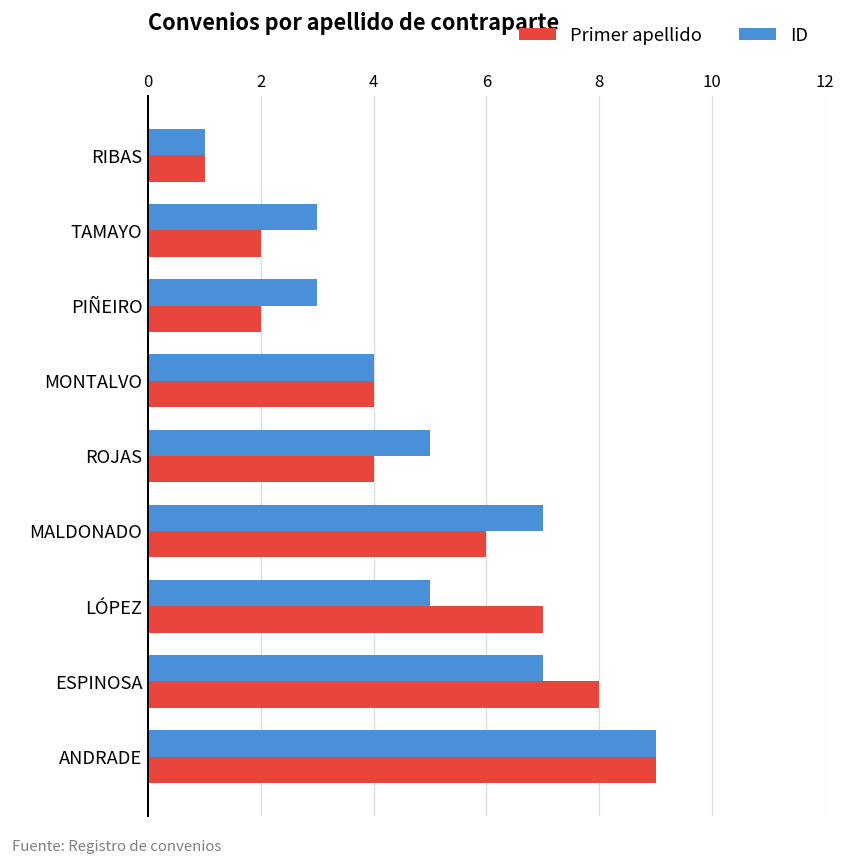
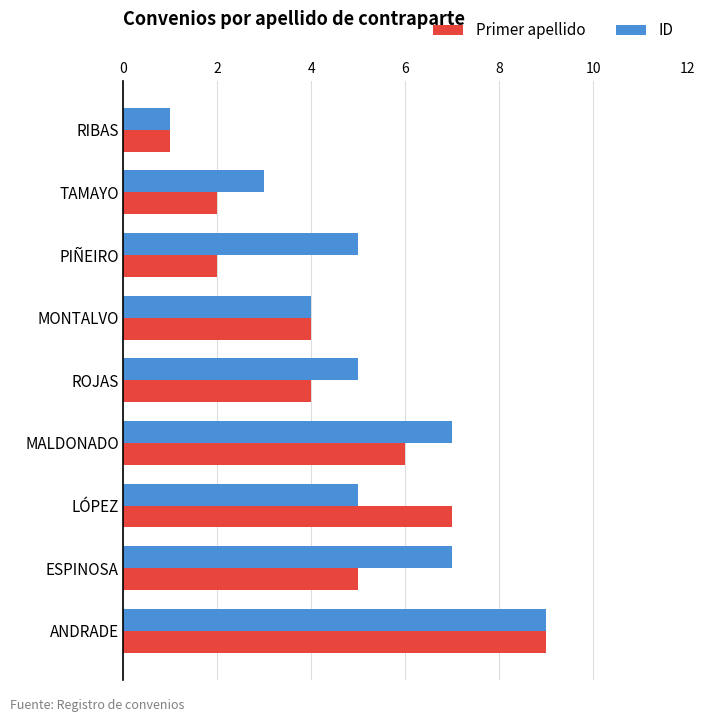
ID, PIÑEIRO: 3 -> 5
Primer apellido, ESPINOSA: 8 -> 5
